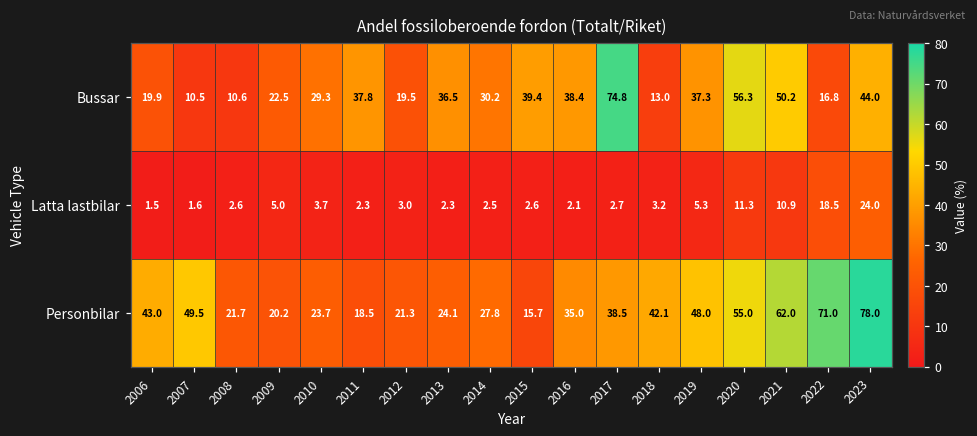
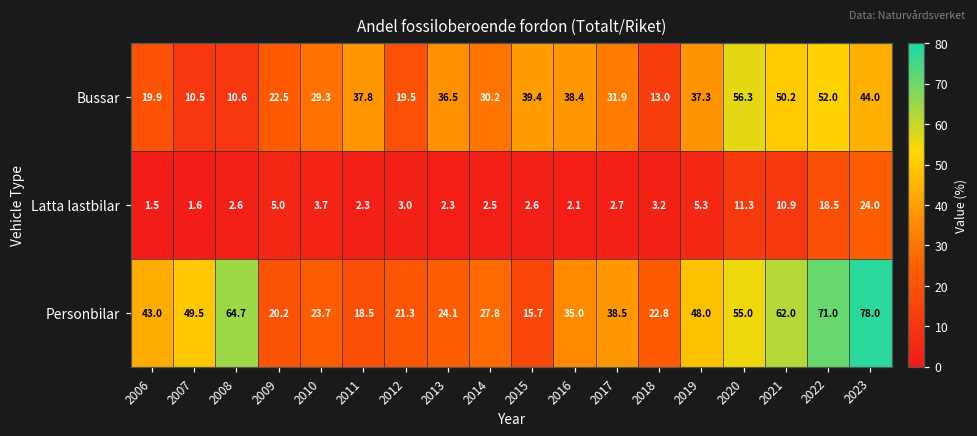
Bussar, 2017: 74.8 -> 31.9
Bussar, 2022: 16.8 -> 52.0
Personbilar, 2008: 21.7 -> 64.7
Personbilar, 2018: 42.1 -> 22.8
